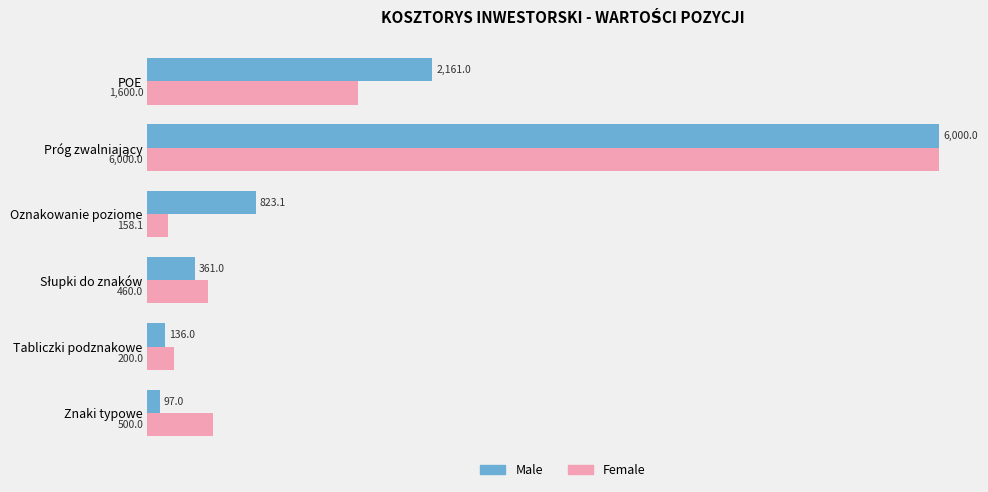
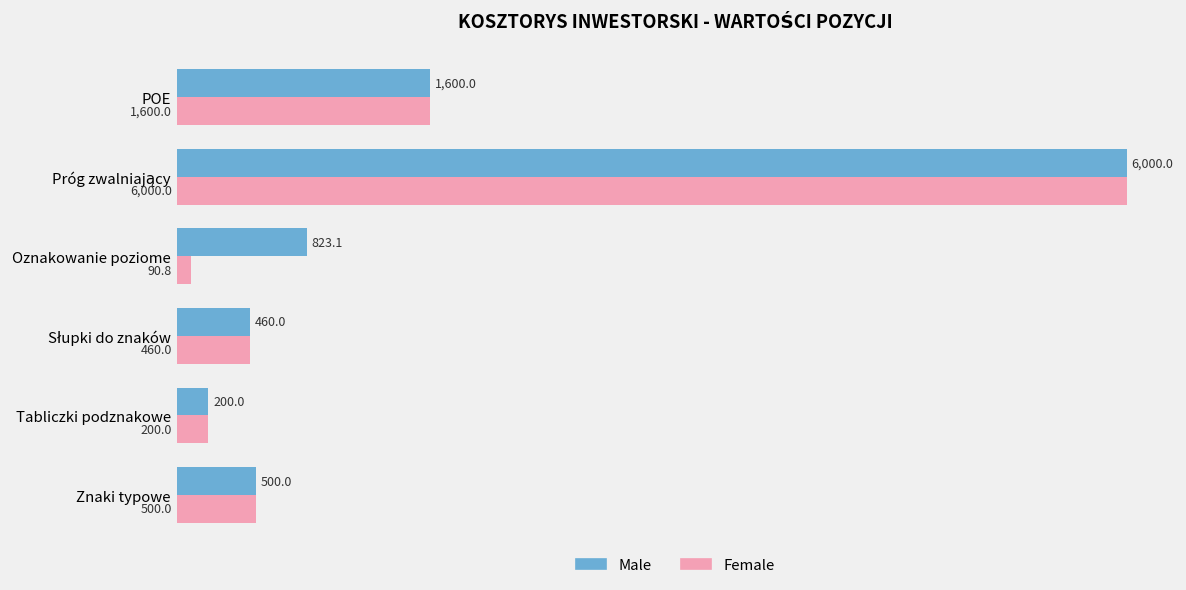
Male, POE: 2,161.0 -> 1,600.0
Female, Oznakowanie poziome: 158.1 -> 90.8
Male, Słupki do znaków: 361.0 -> 460.0
Male, Tabliczki podznakowe: 136.0 -> 200.0
Male, Znaki typowe: 97.0 -> 500.0
